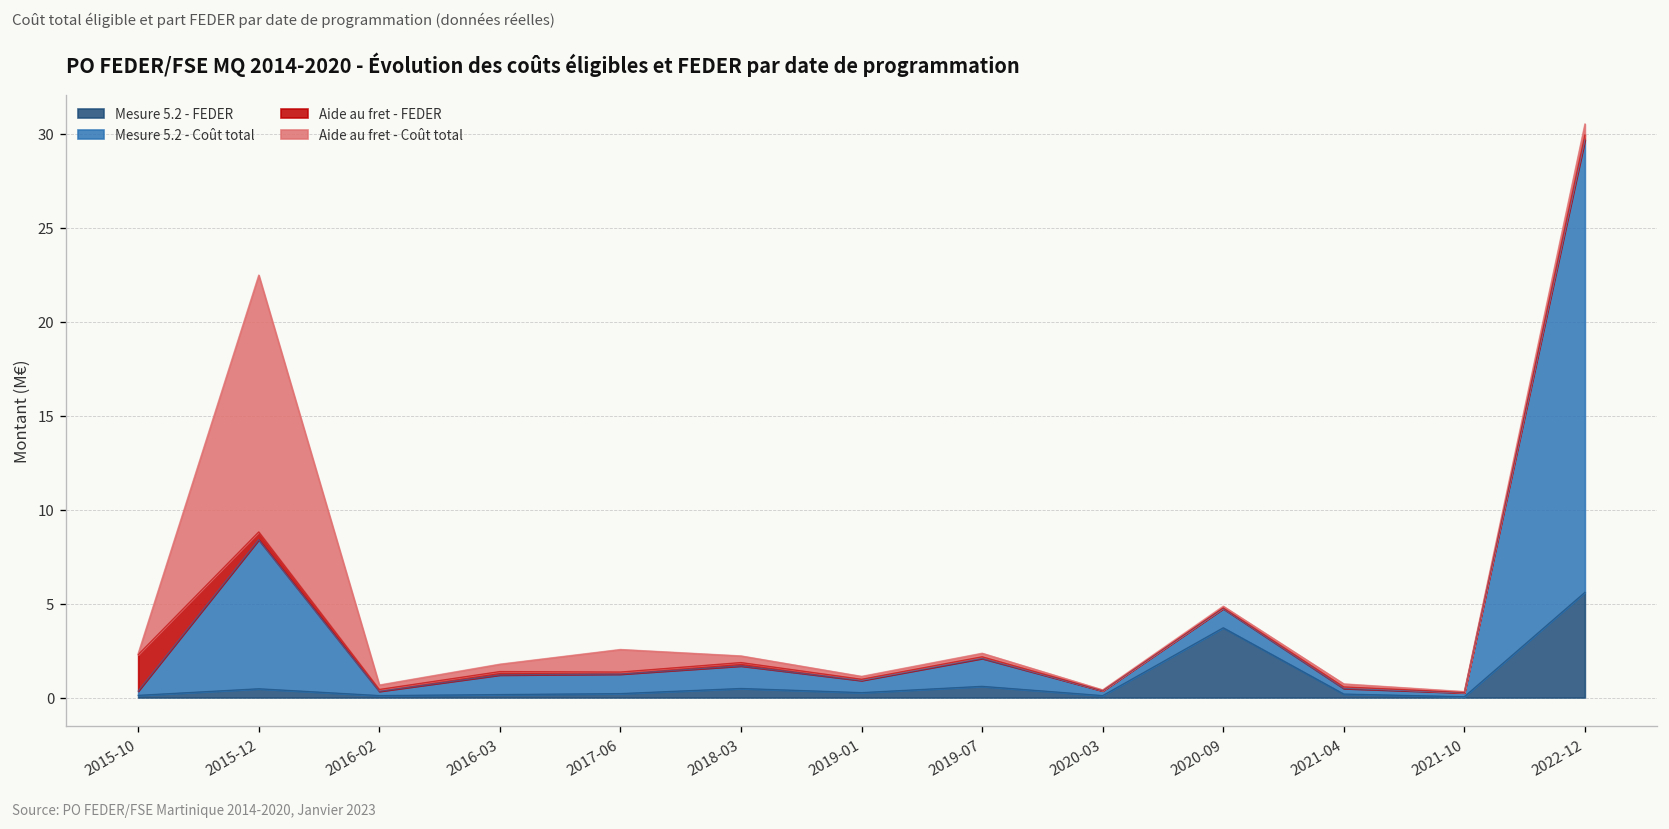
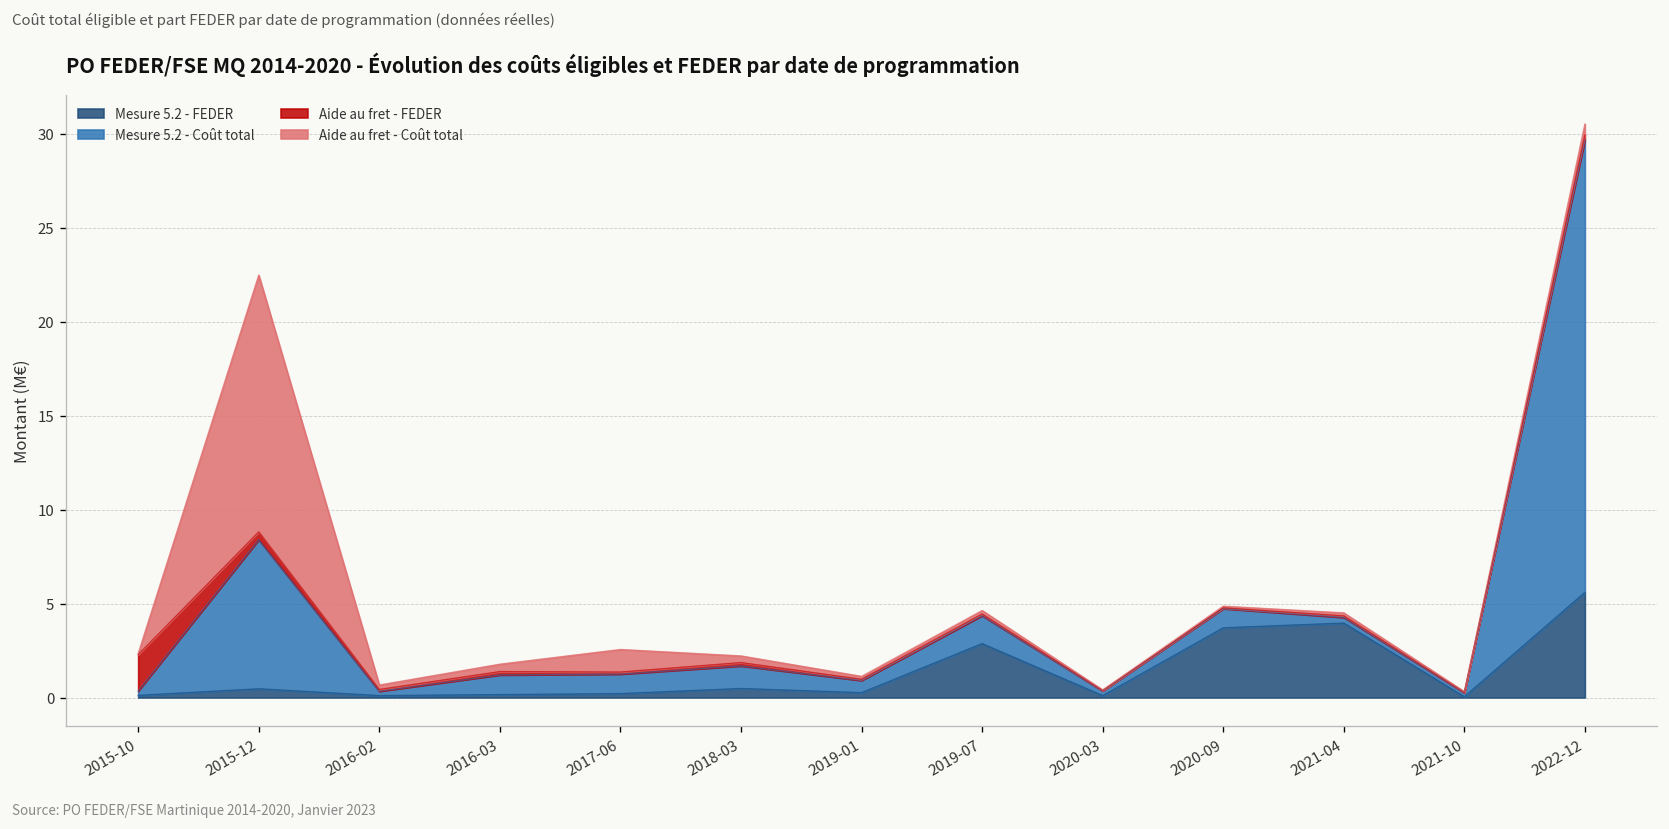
Mesure 5.2 - FEDER, 2019-07: 0.6 -> 2.9
Mesure 5.2 - FEDER, 2021-04: 0.2 -> 4.0
